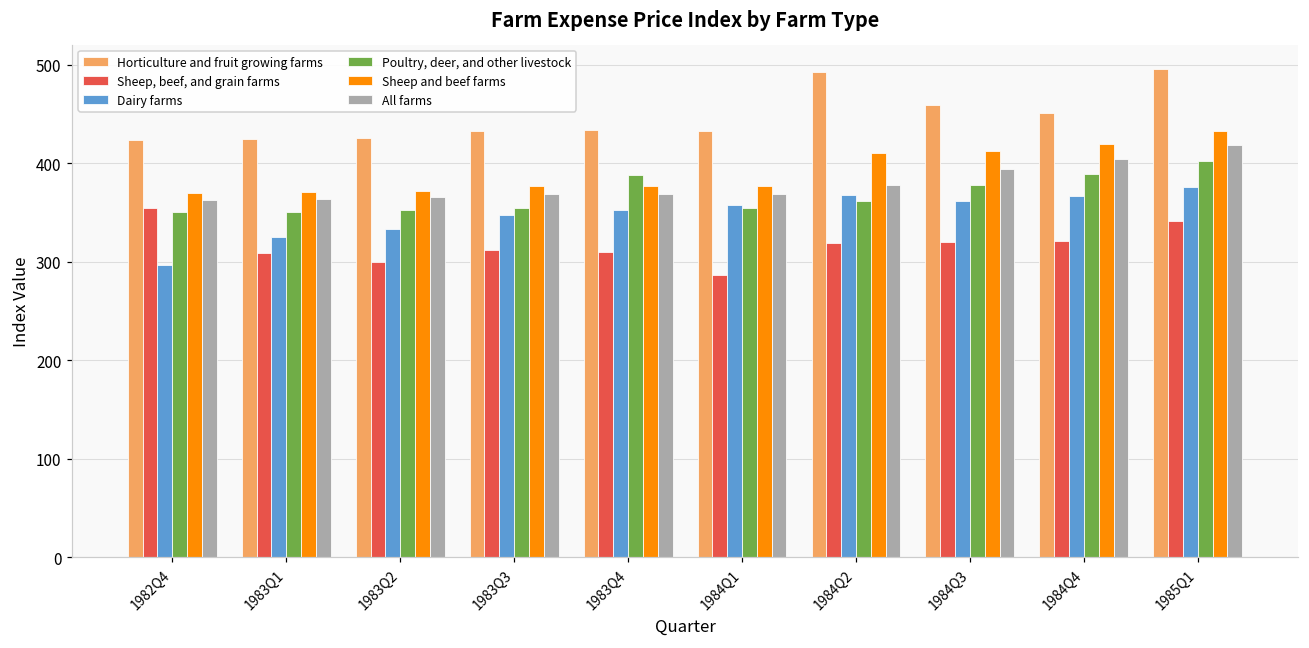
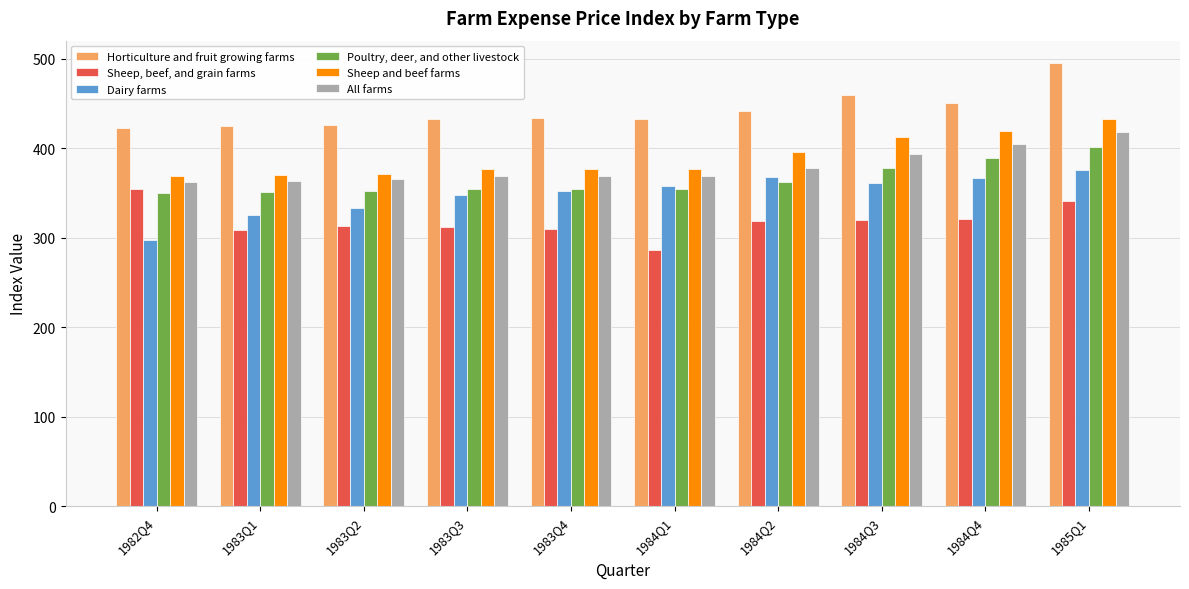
Sheep, beef, and grain farms, 1983Q2: 300 -> 310
Poultry, deer, and other livestock, 1983Q4: 390 -> 350
Horticulture and fruit growing farms, 1984Q2: 490 -> 440
Sheep and beef farms, 1984Q2: 410 -> 400
